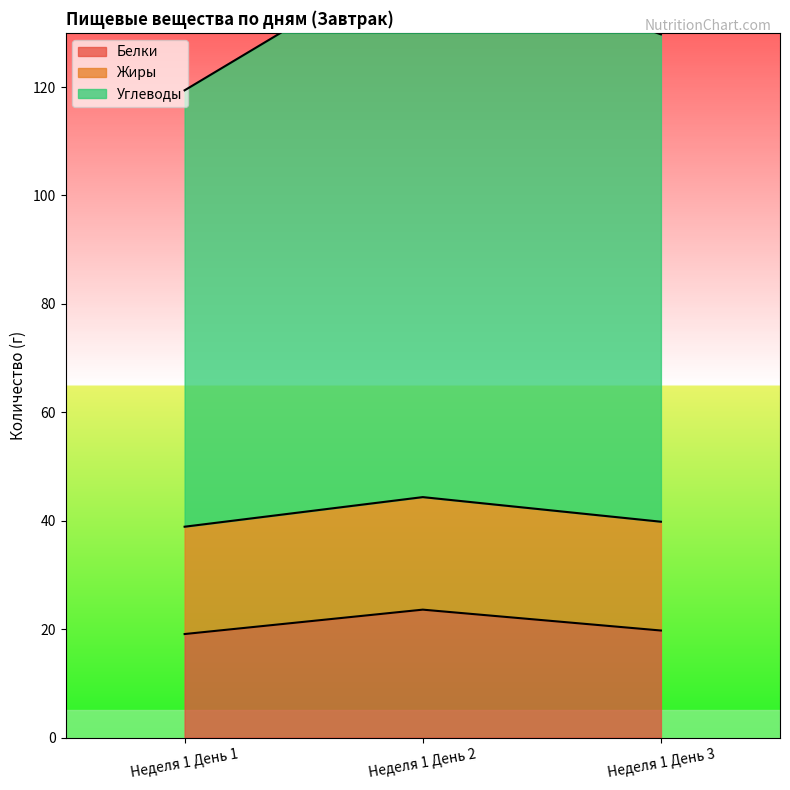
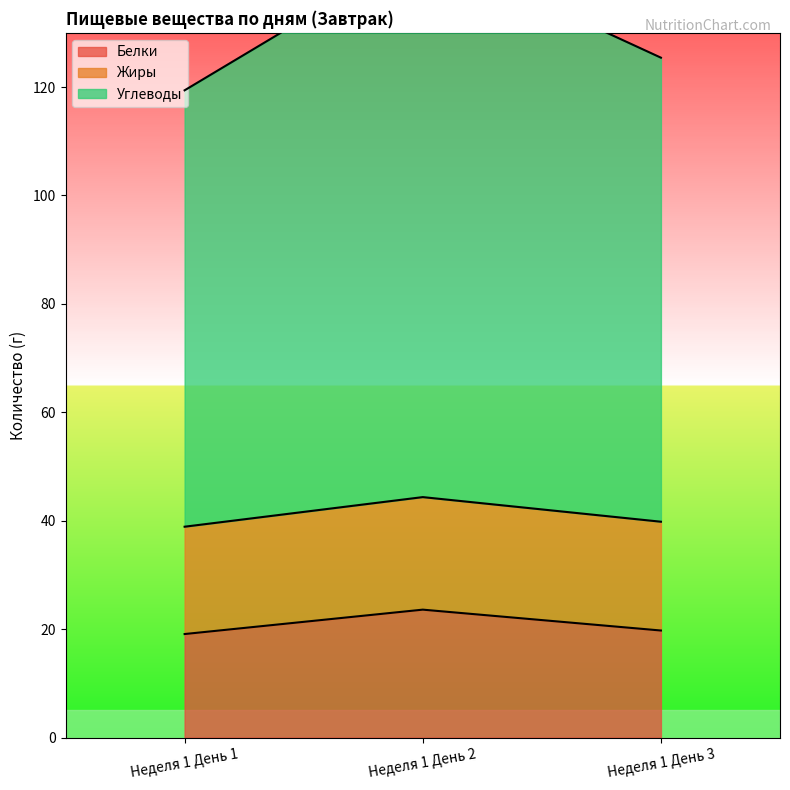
Углеводы, Неделя 1 День 3: 90 -> 86
